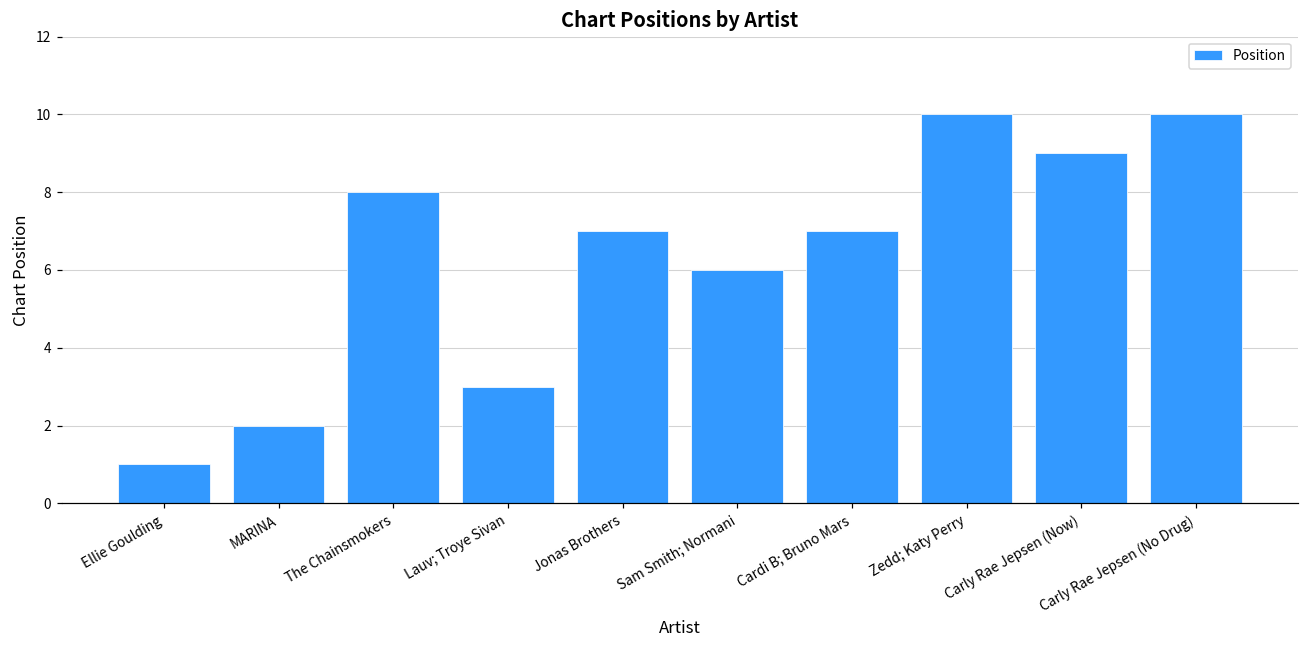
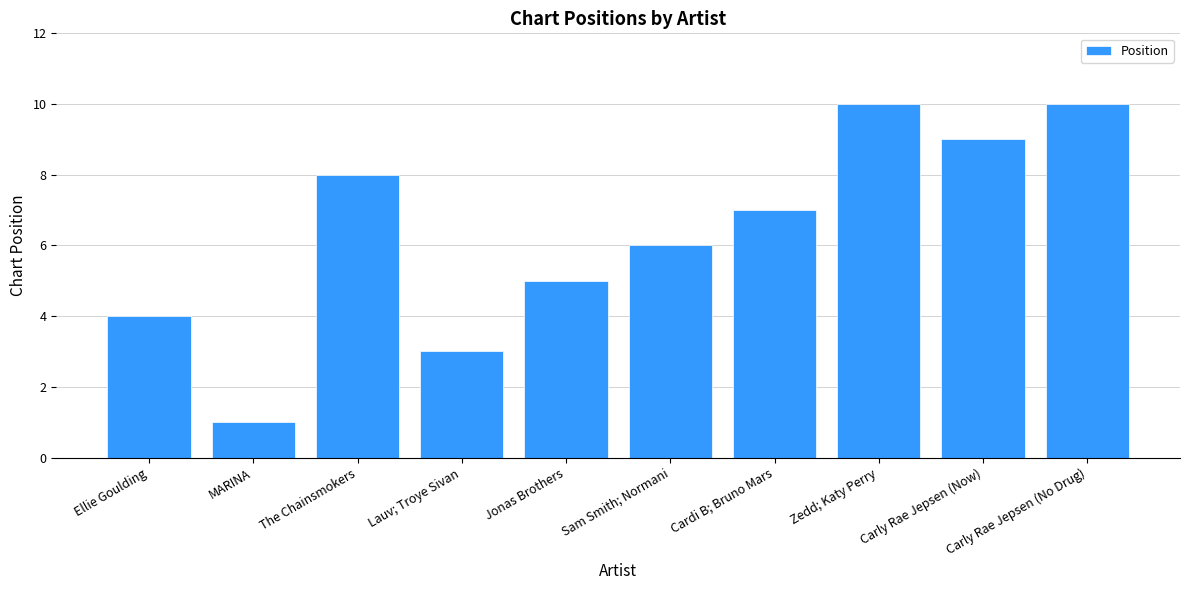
Ellie Goulding: 1 -> 4
MARINA: 2 -> 1
Jonas Brothers: 7 -> 5
